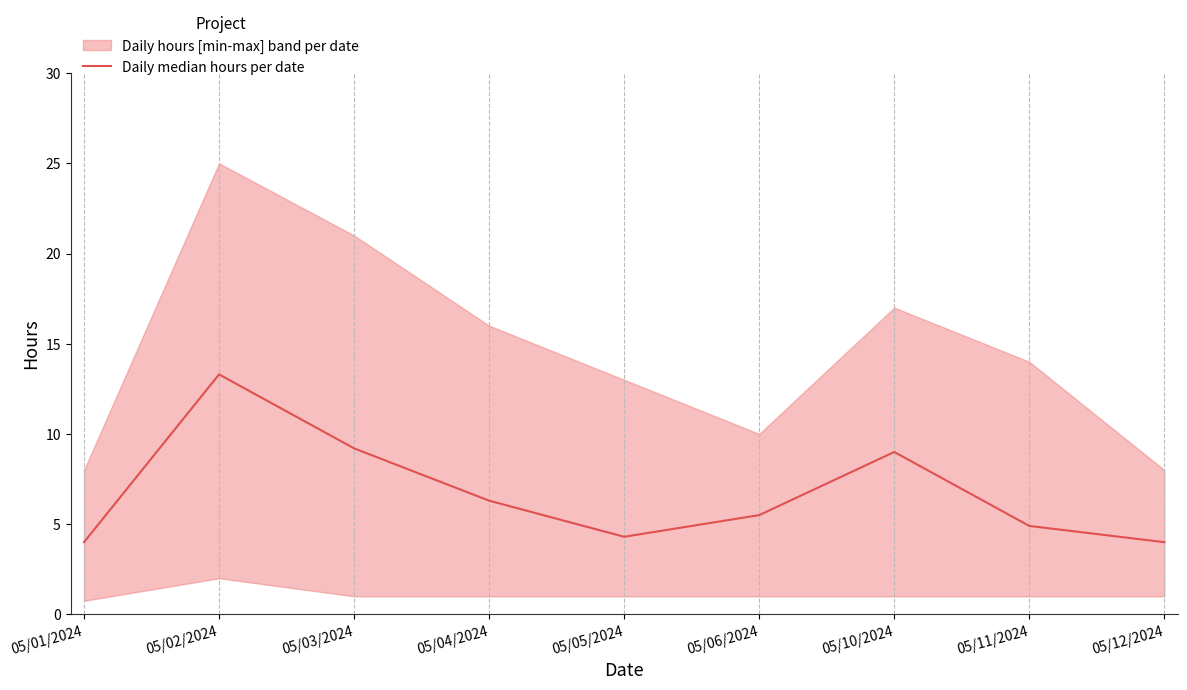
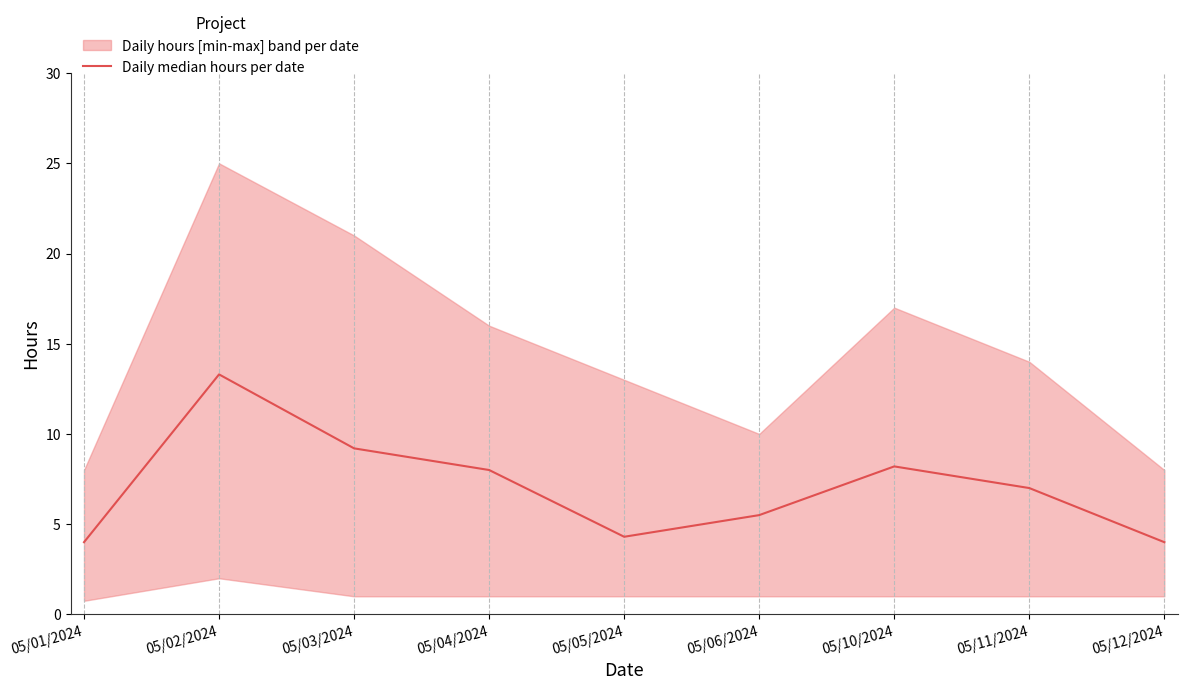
Daily median hours per date, 05/04/2024: 6.3 -> 8.0
Daily median hours per date, 05/10/2024: 9.0 -> 8.2
Daily median hours per date, 05/11/2024: 4.9 -> 7.0
